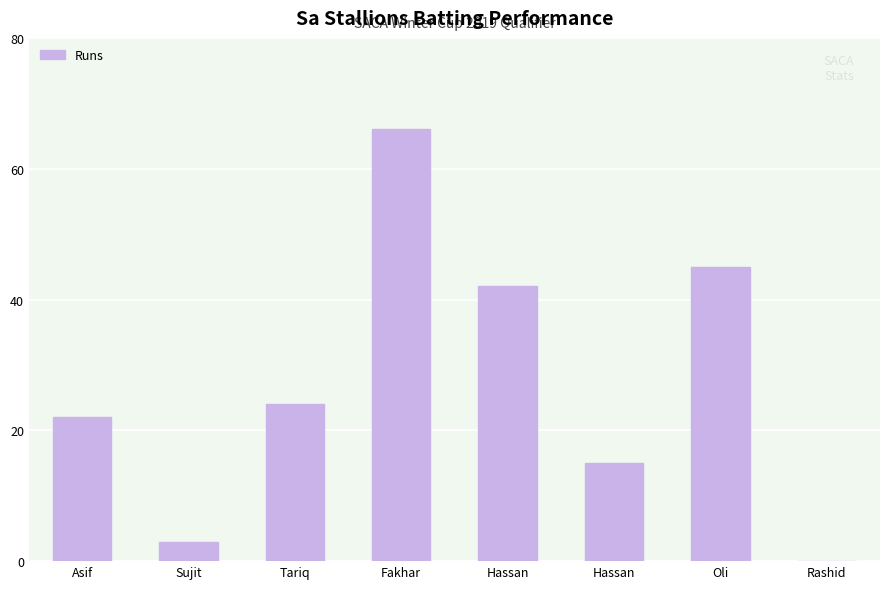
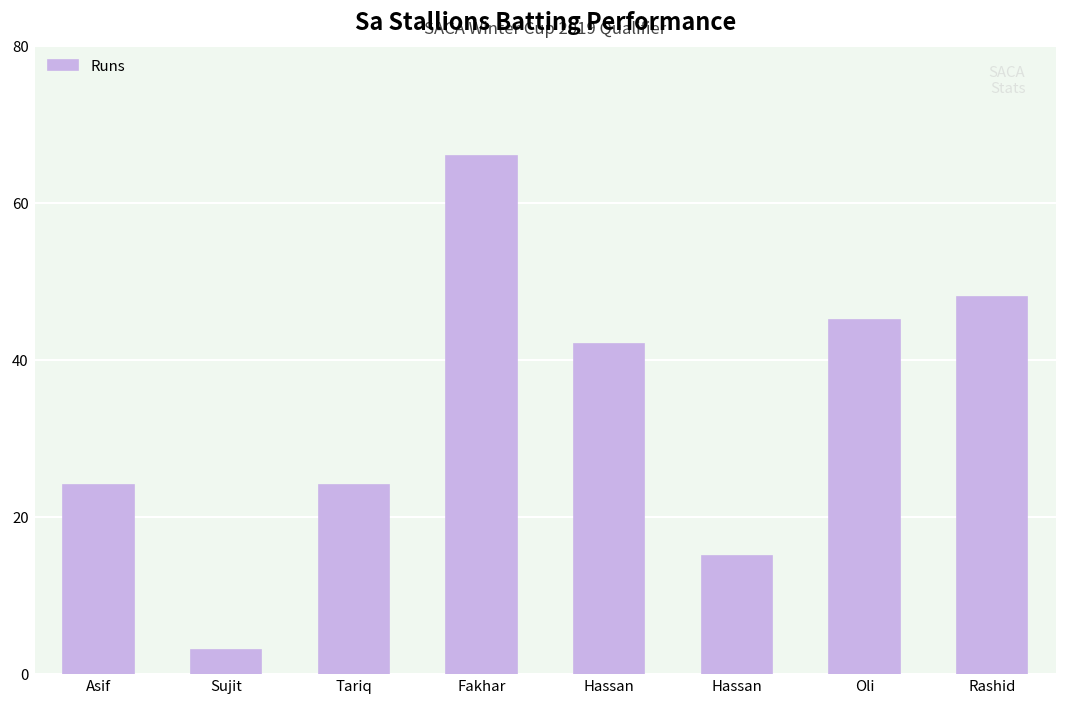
Asif: 22 -> 24
Rashid: 0 -> 48
